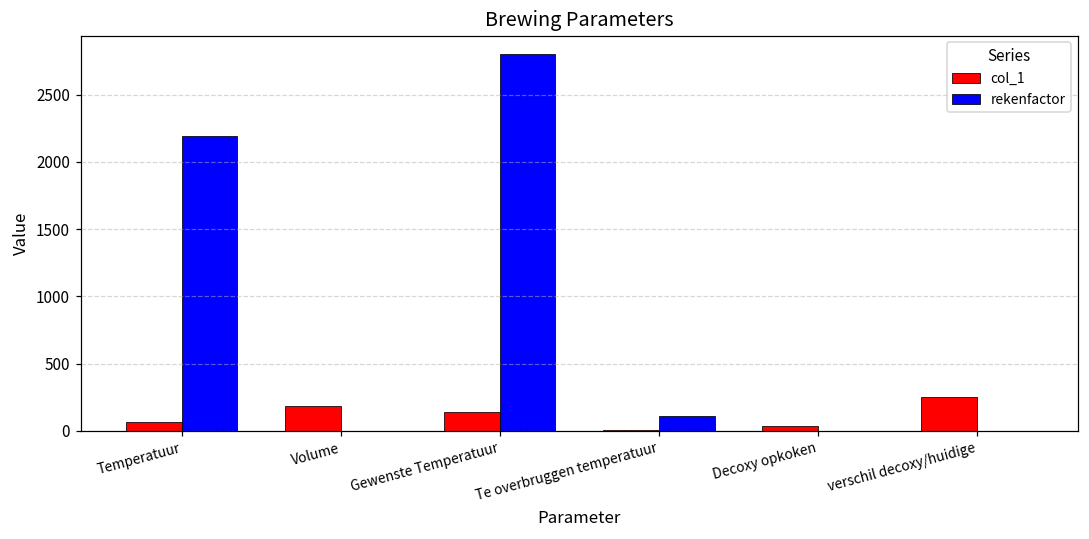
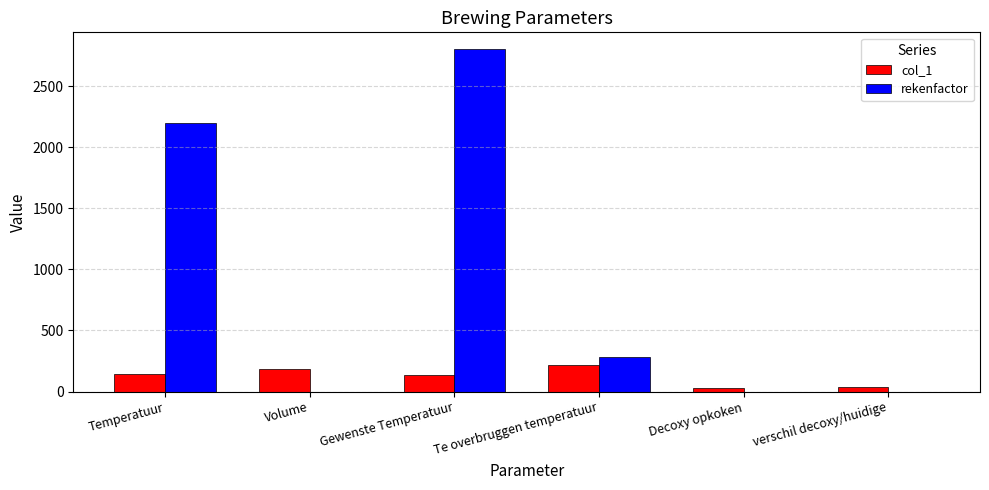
col_1, Temperatuur: 60 -> 140
col_1, Te overbruggen temperatuur: 10 -> 220
rekenfactor, Te overbruggen temperatuur: 110 -> 280
col_1, verschil decoxy/huidige: 250 -> 40
